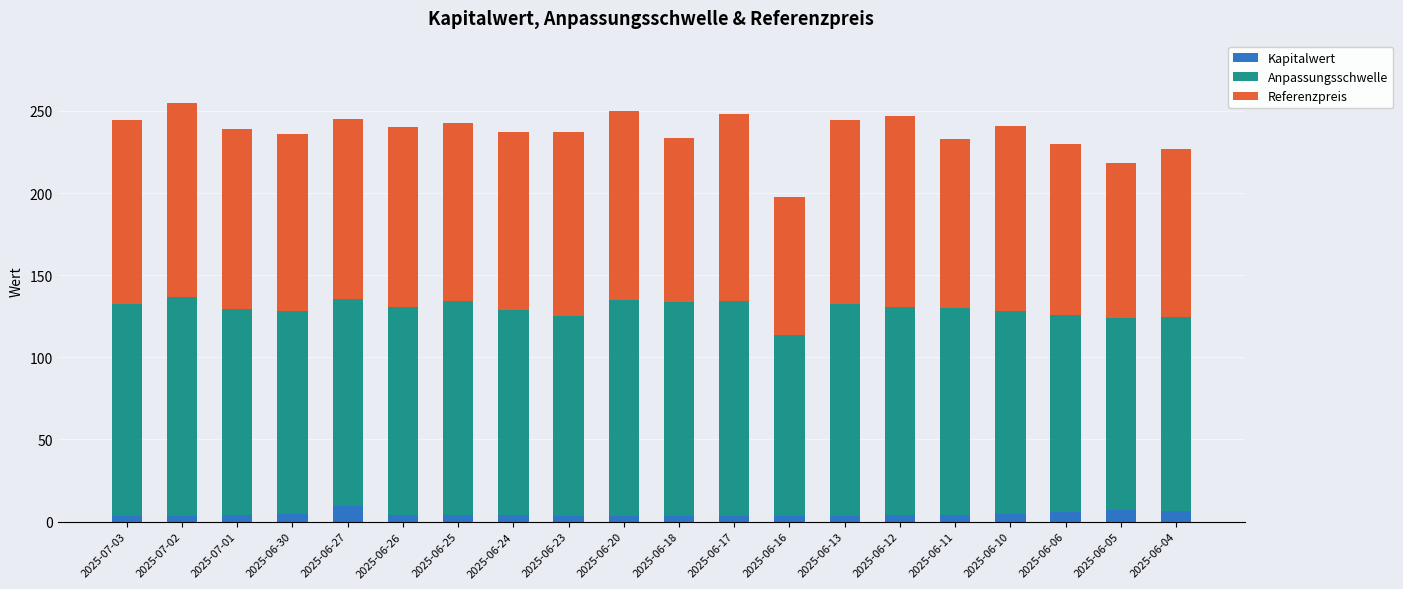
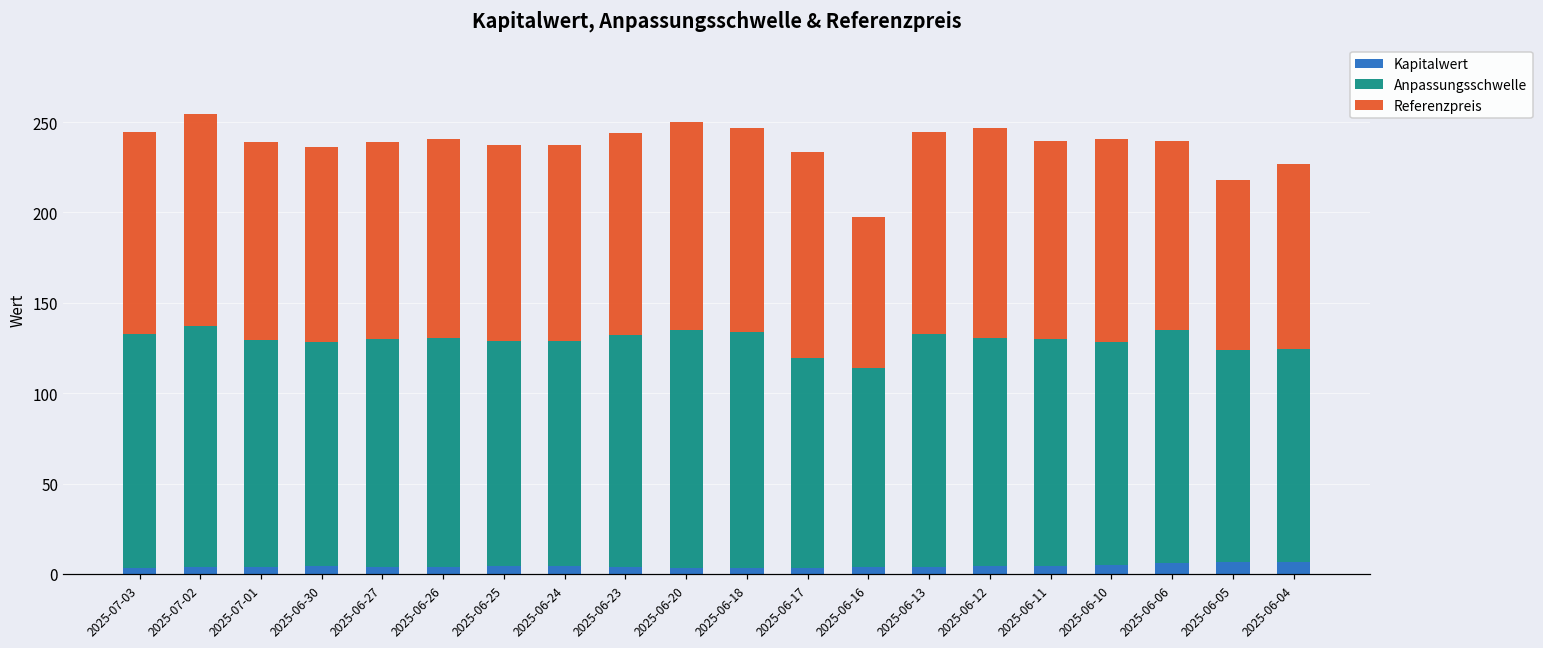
Kapitalwert, 2025-06-27: 10 -> 4
Anpassungsschwelle, 2025-06-25: 130 -> 125
Anpassungsschwelle, 2025-06-23: 122 -> 129
Referenzpreis, 2025-06-18: 100 -> 113
Anpassungsschwelle, 2025-06-17: 131 -> 116
Referenzpreis, 2025-06-11: 103 -> 109
Anpassungsschwelle, 2025-06-06: 120 -> 129
